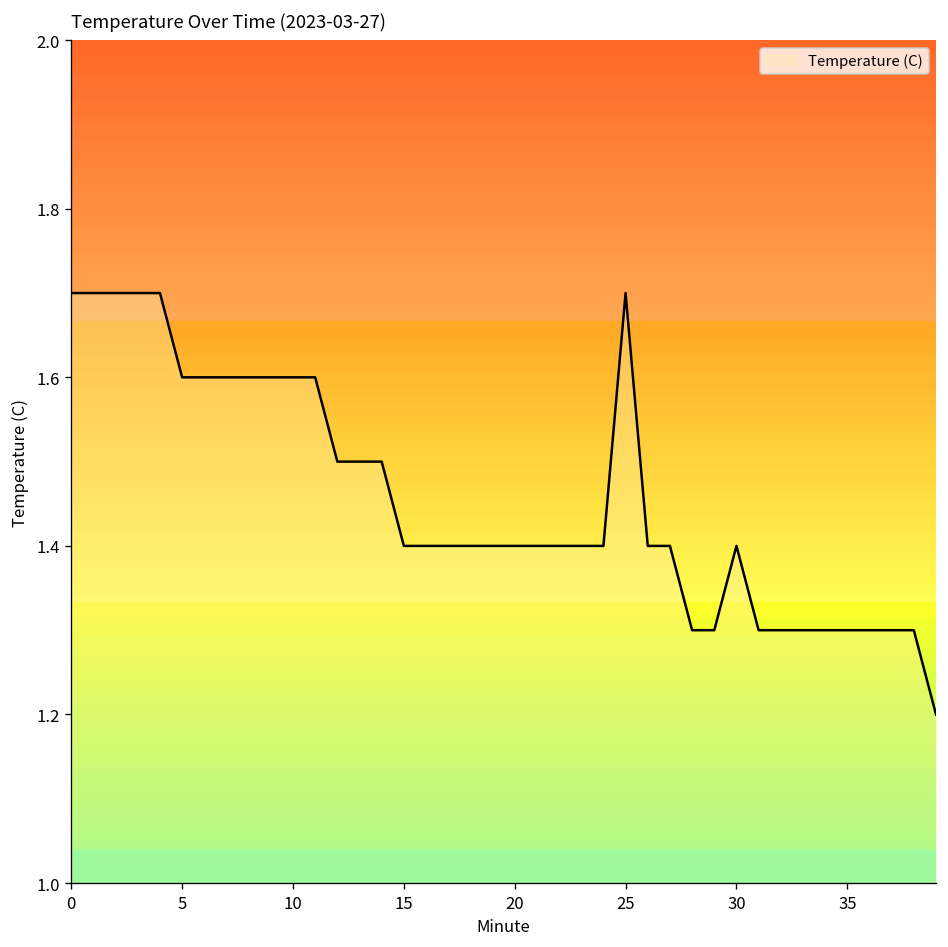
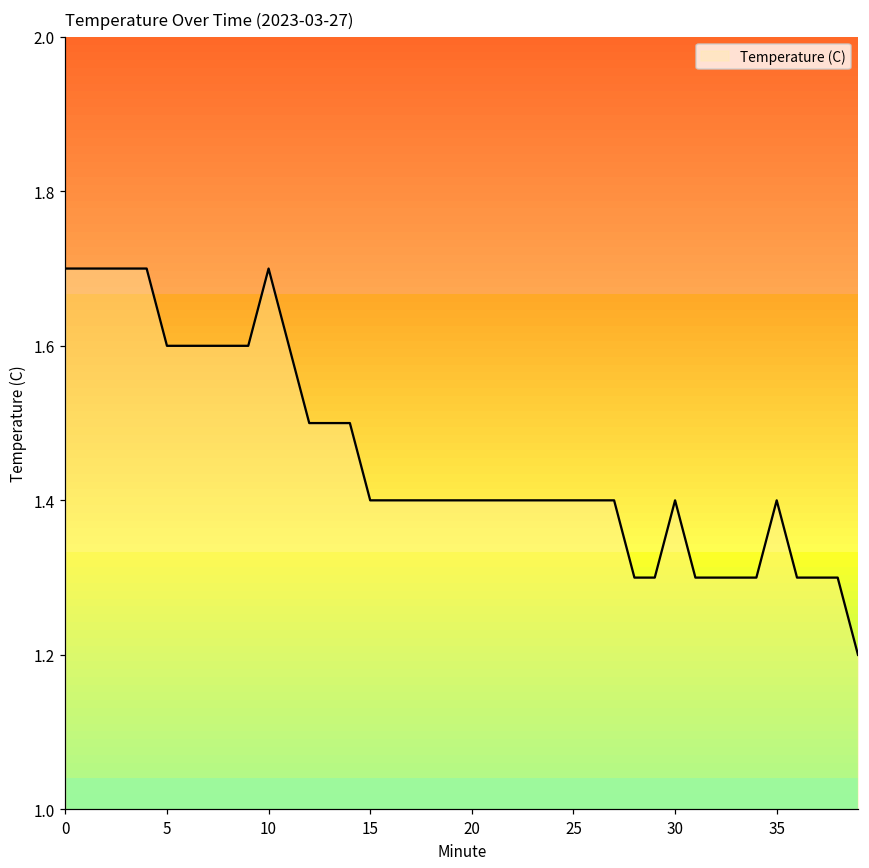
10: 1.6 -> 1.7
25: 1.7 -> 1.4
35: 1.3 -> 1.4
